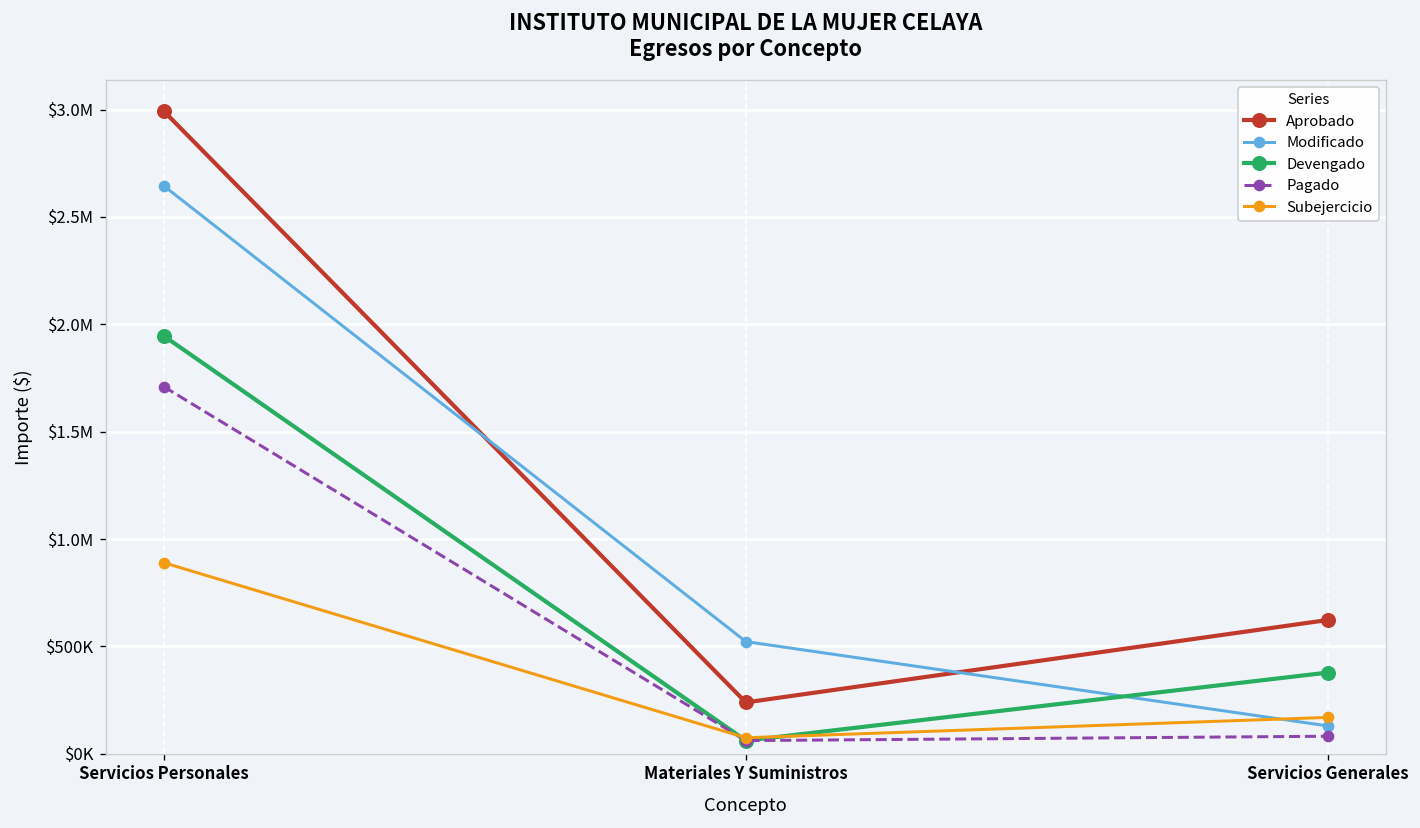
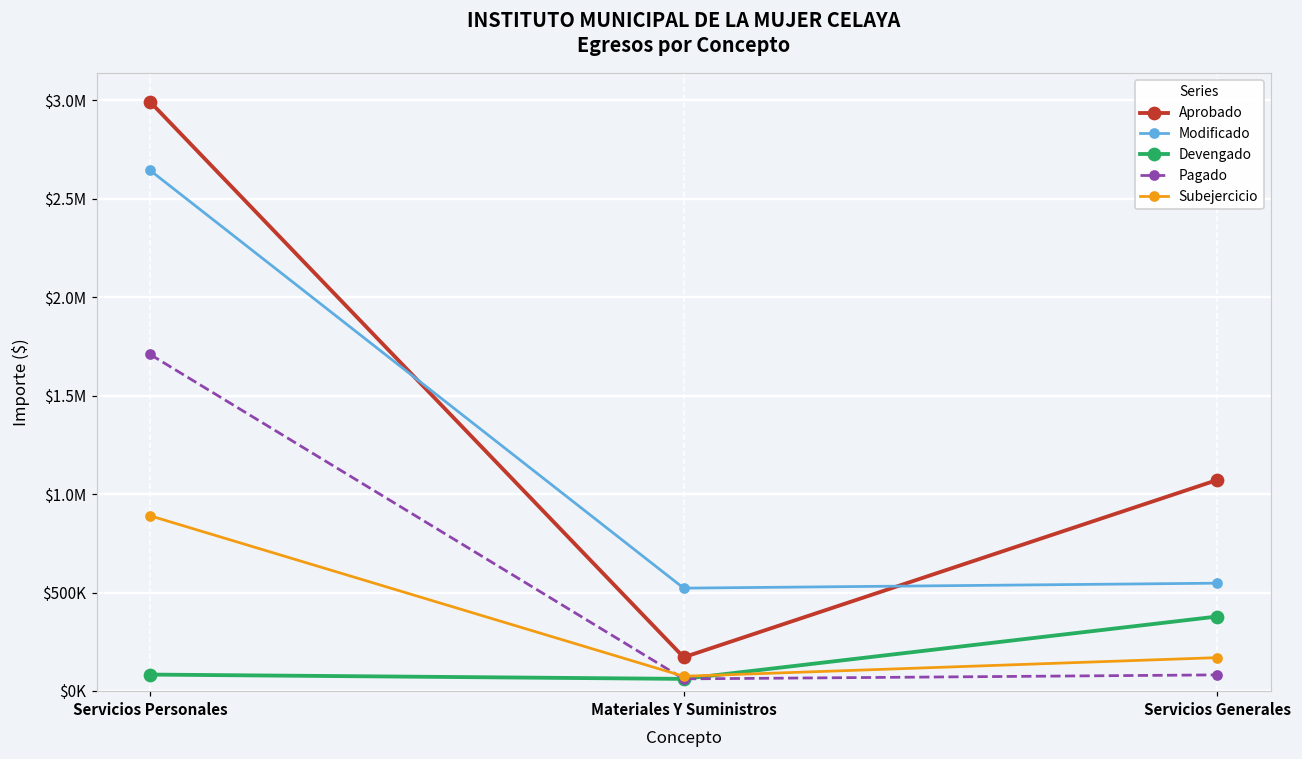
Devengado, Servicios Personales: $1950000 -> $80000
Aprobado, Materiales Y Suministros: $240000 -> $170000
Aprobado, Servicios Generales: $620000 -> $1070000
Modificado, Servicios Generales: $130000 -> $550000
